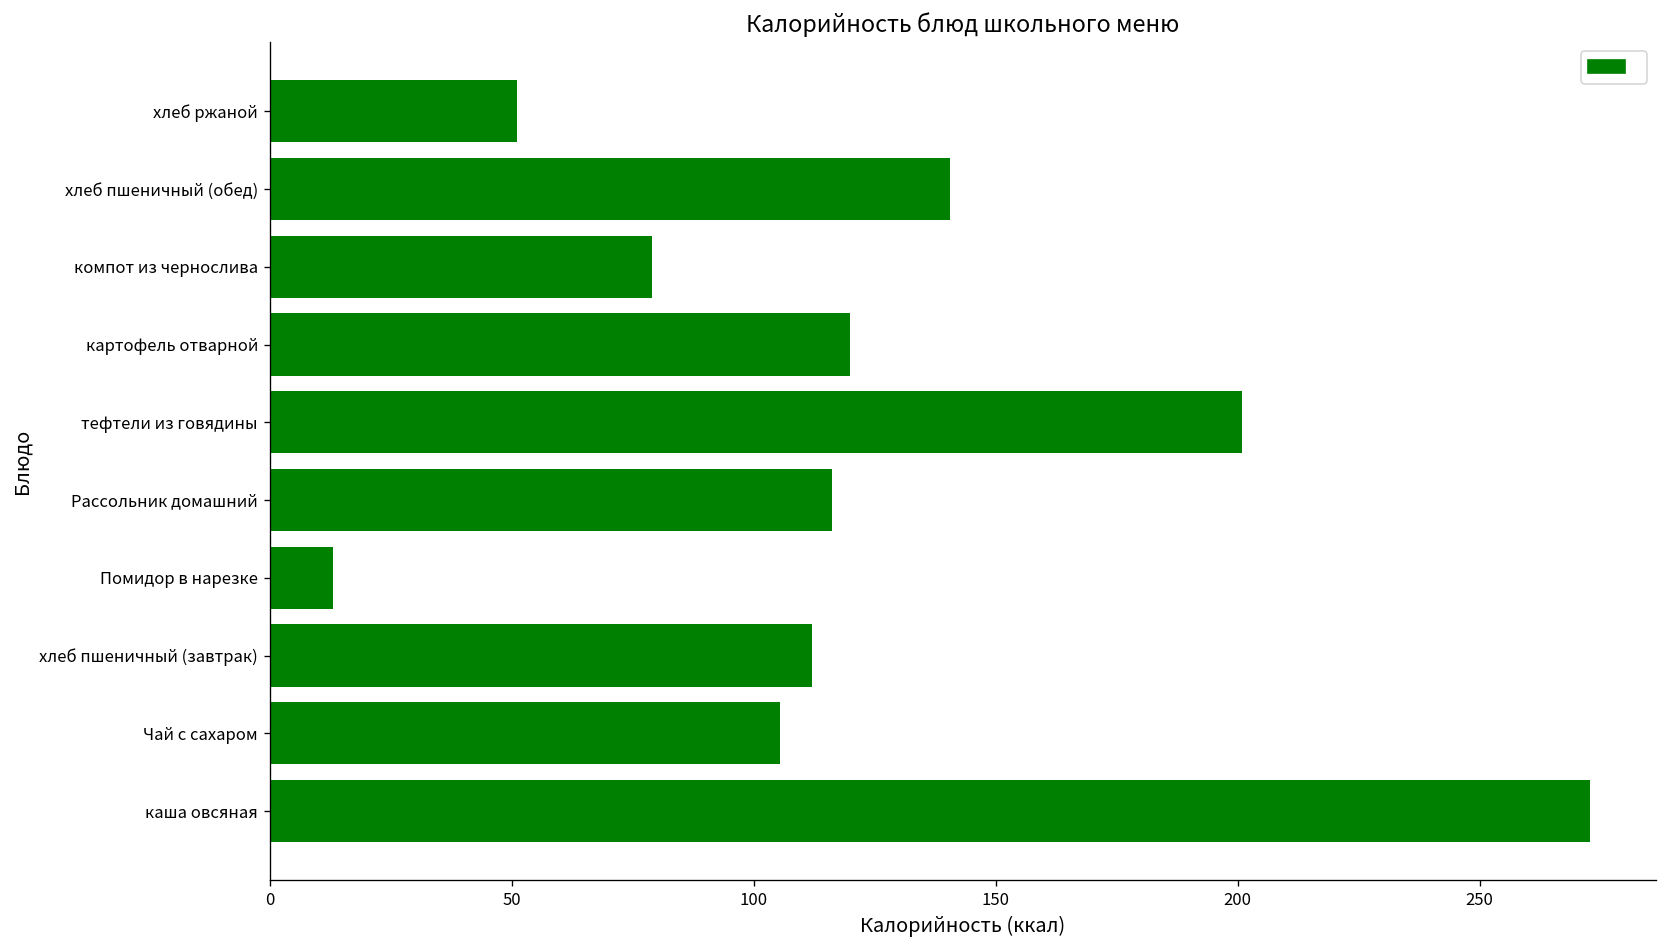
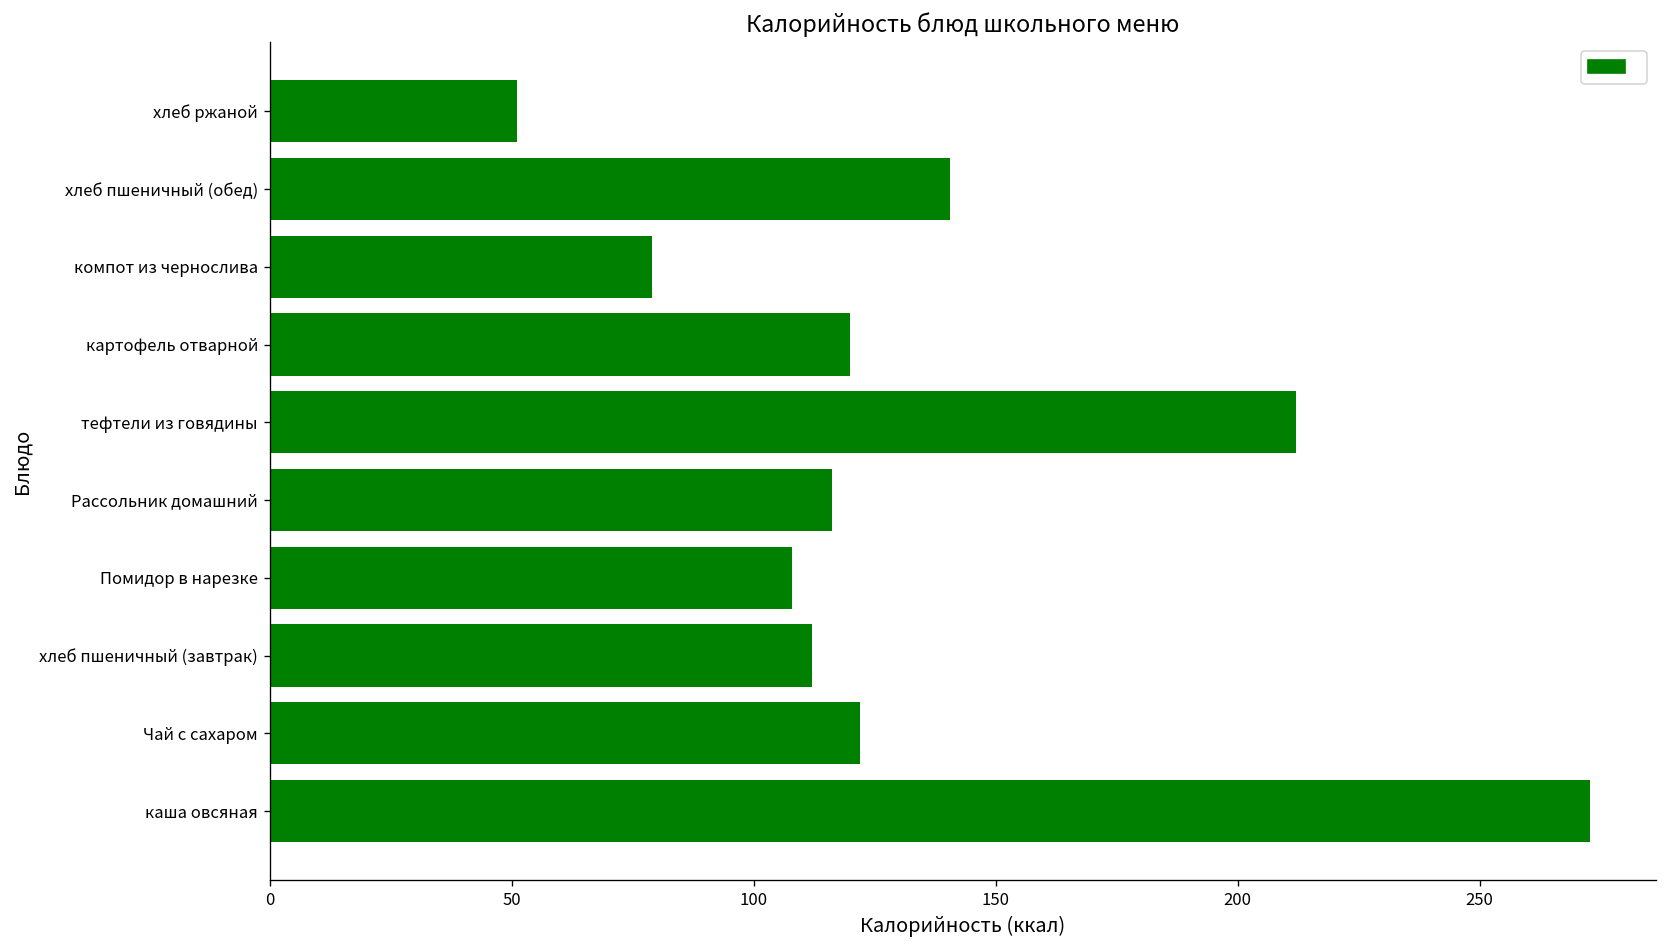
тефтели из говядины: 201 -> 212
Помидор в нарезке: 13 -> 108
Чай с сахаром: 106 -> 122
